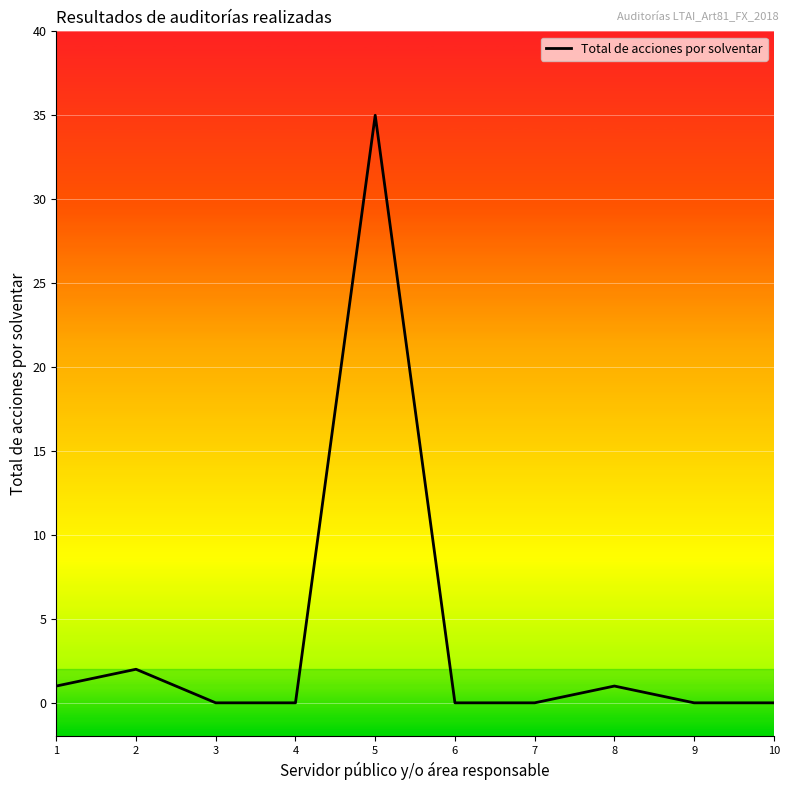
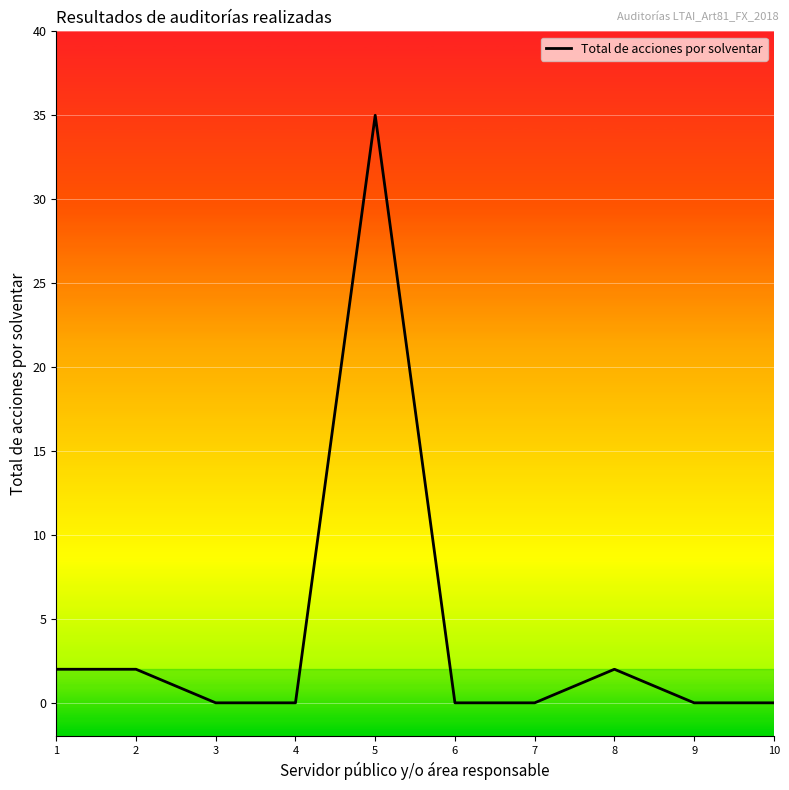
1: 1 -> 2
8: 1 -> 2
